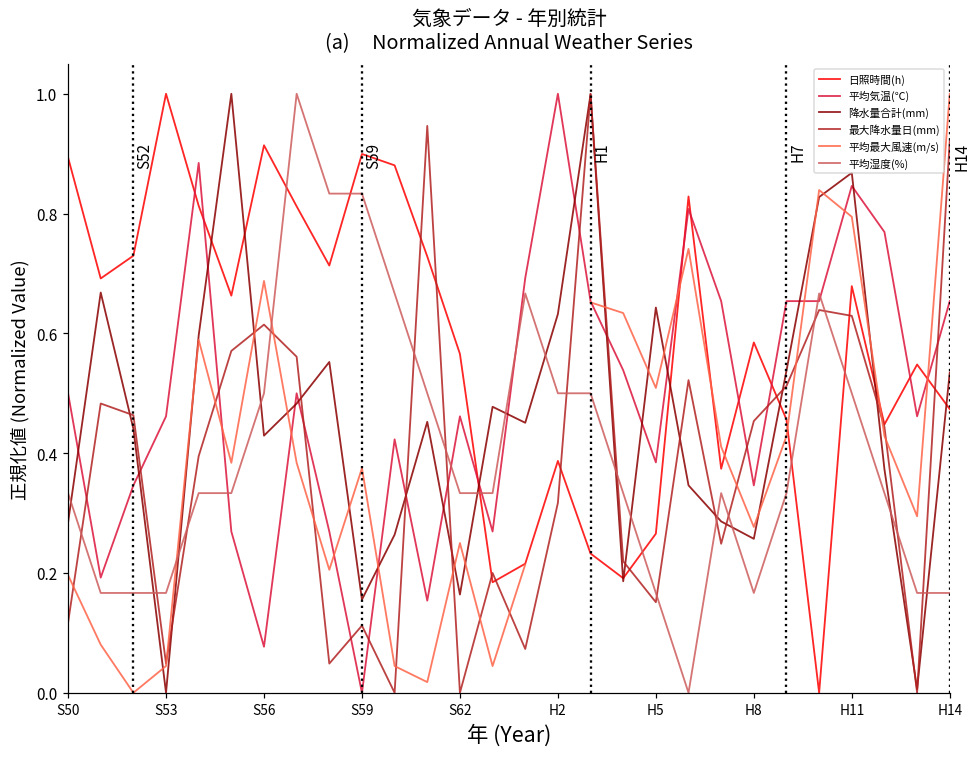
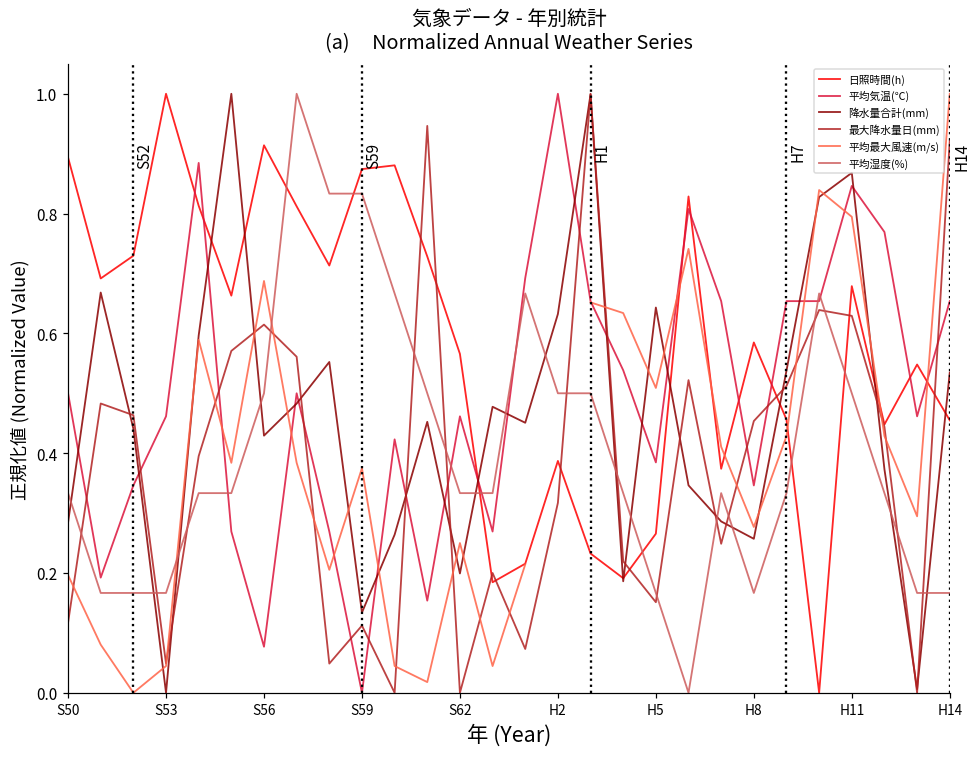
日照時間(h), S59: 0.90 -> 0.87
降水量合計(mm), S59: 0.16 -> 0.13
降水量合計(mm), S62: 0.16 -> 0.20
日照時間(h), H14: 0.47 -> 0.45
